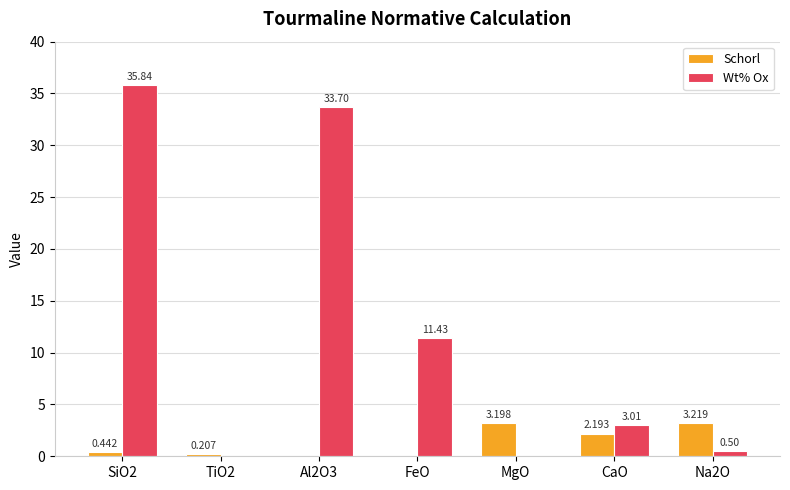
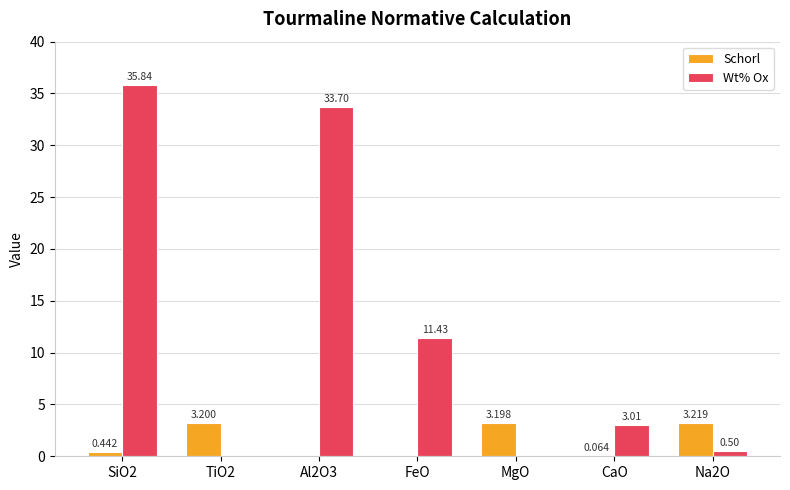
Schorl, TiO2: 0.207 -> 3.200
Schorl, CaO: 2.193 -> 0.064
